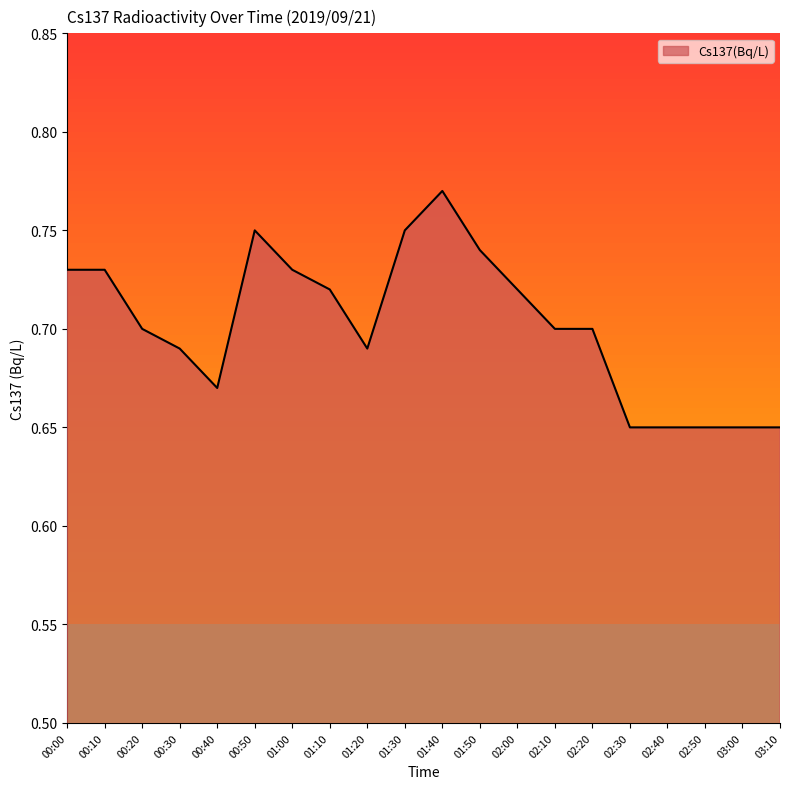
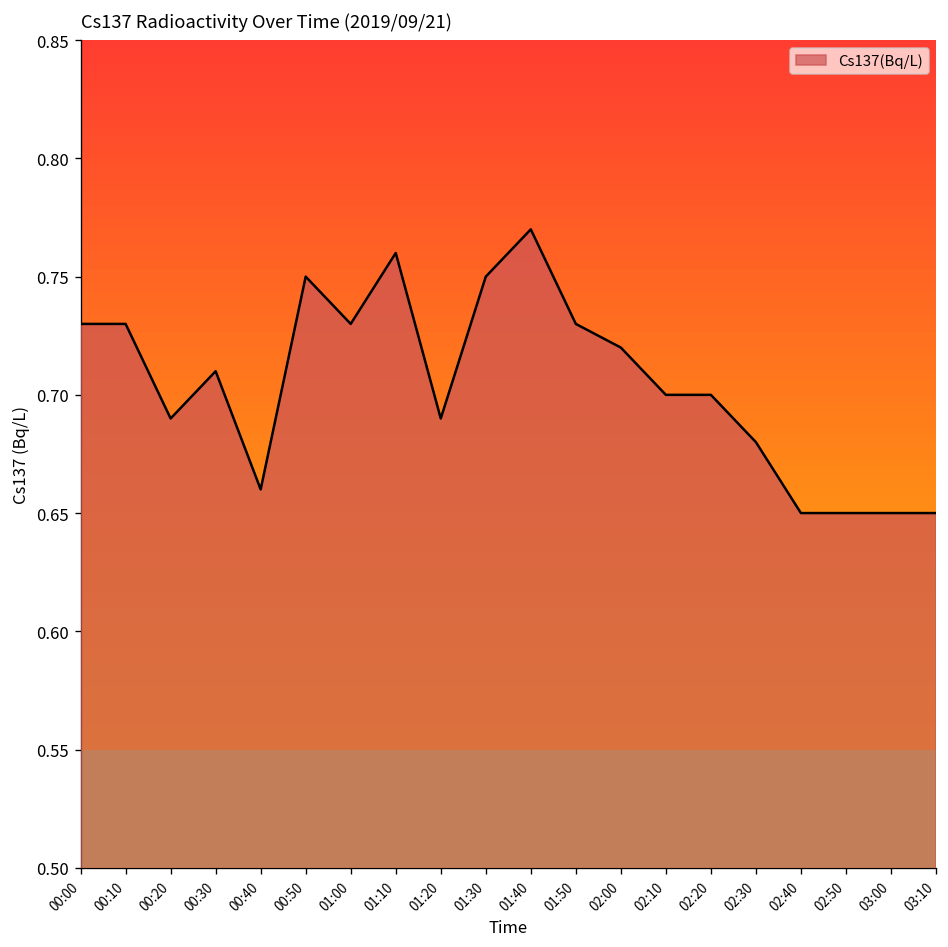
00:20: 0.70 -> 0.69
00:30: 0.69 -> 0.71
00:40: 0.67 -> 0.66
01:10: 0.72 -> 0.76
01:50: 0.74 -> 0.73
02:30: 0.65 -> 0.68
